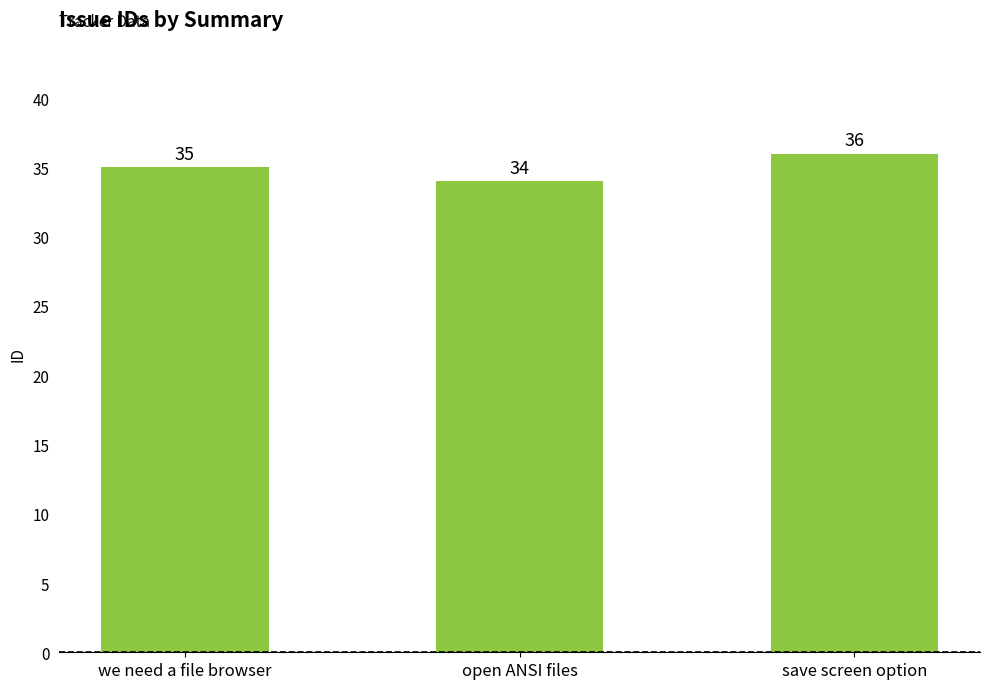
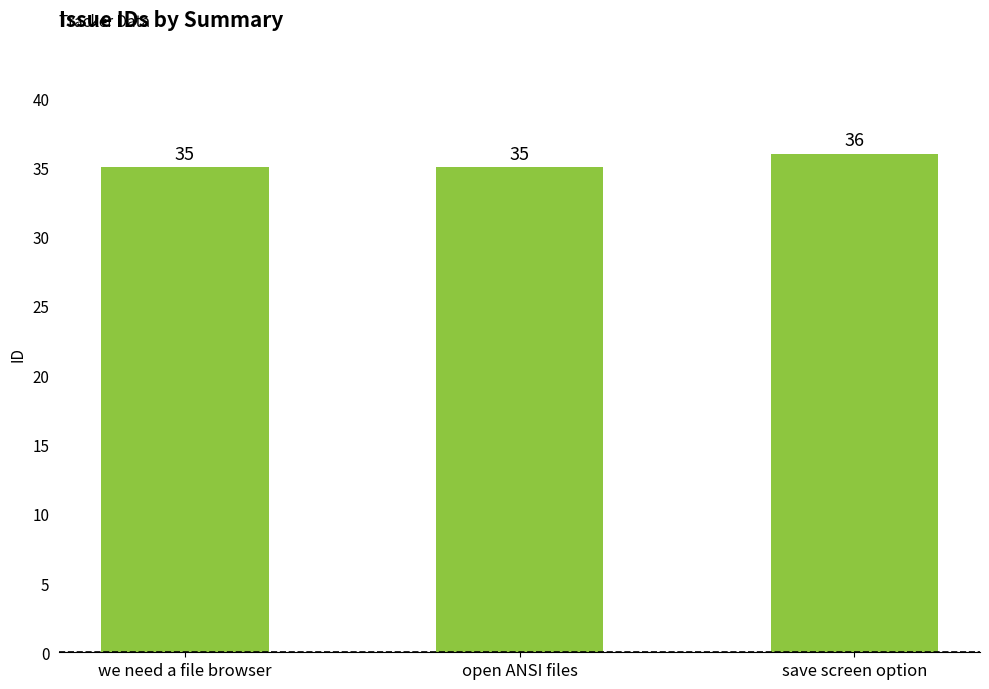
open ANSI files: 34 -> 35
